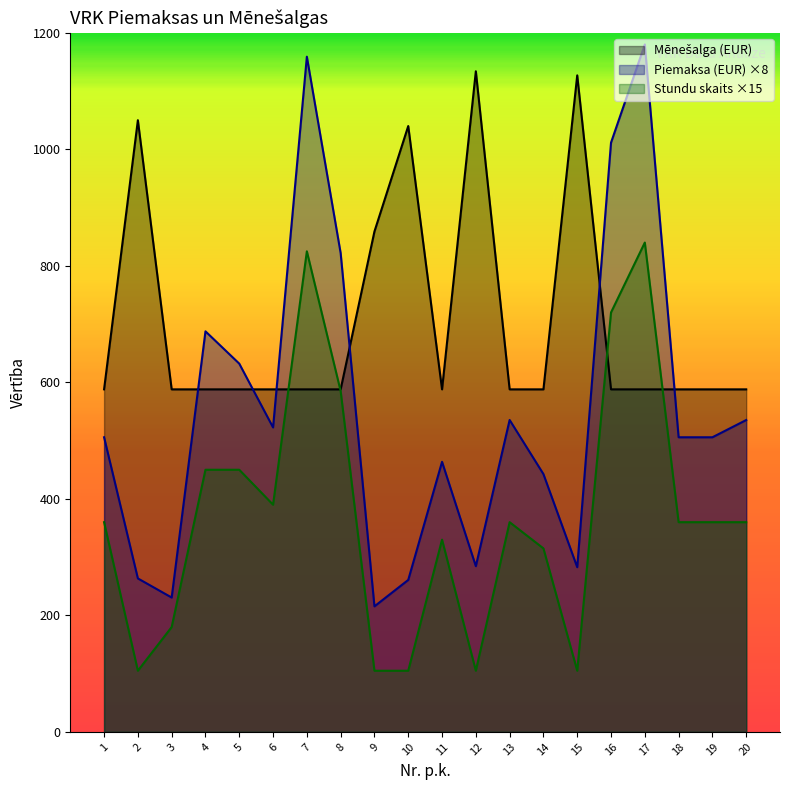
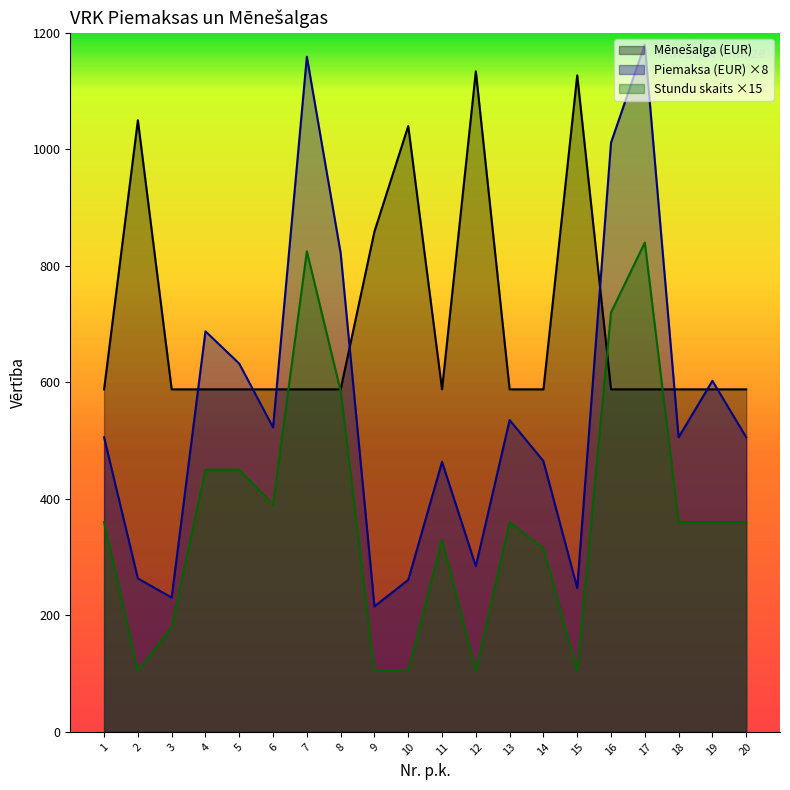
Piemaksa (EUR) ×8, 14: 440 -> 460
Piemaksa (EUR) ×8, 15: 280 -> 250
Piemaksa (EUR) ×8, 19: 510 -> 600
Piemaksa (EUR) ×8, 20: 540 -> 510
